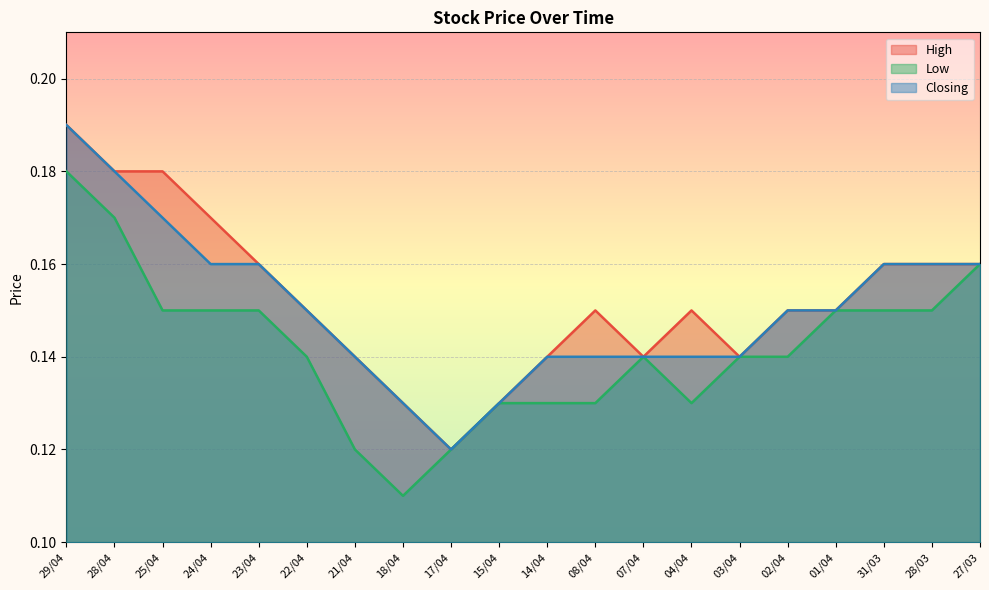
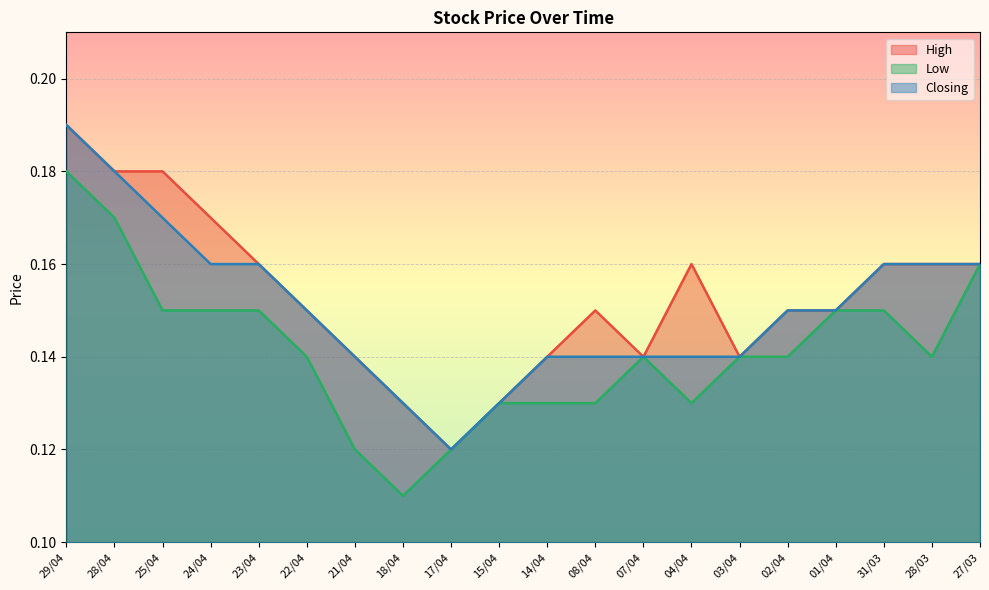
High, 04/04: 0.15 -> 0.16
Low, 28/03: 0.15 -> 0.14
